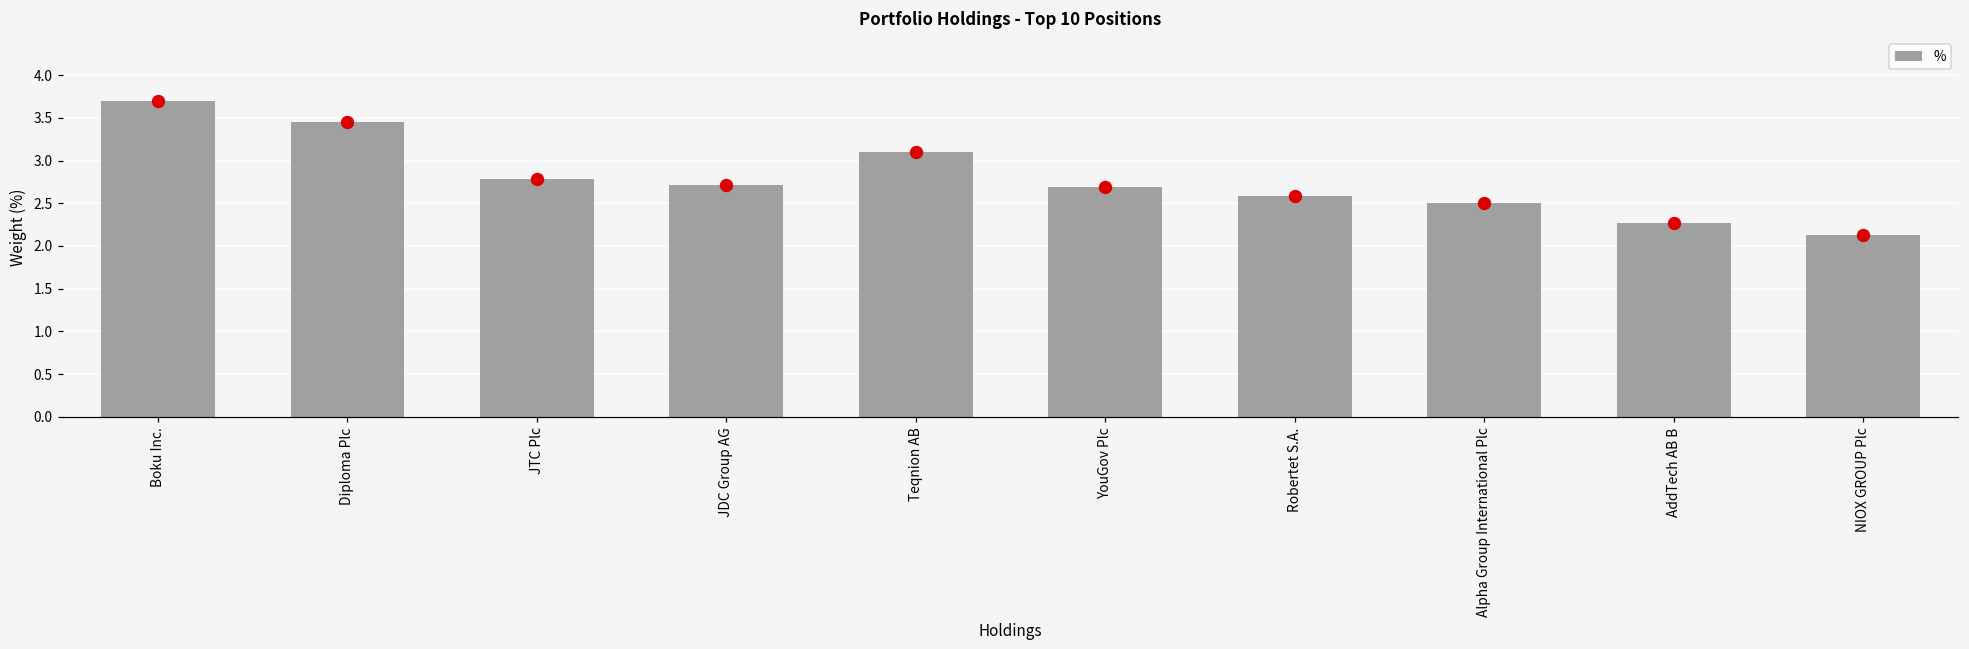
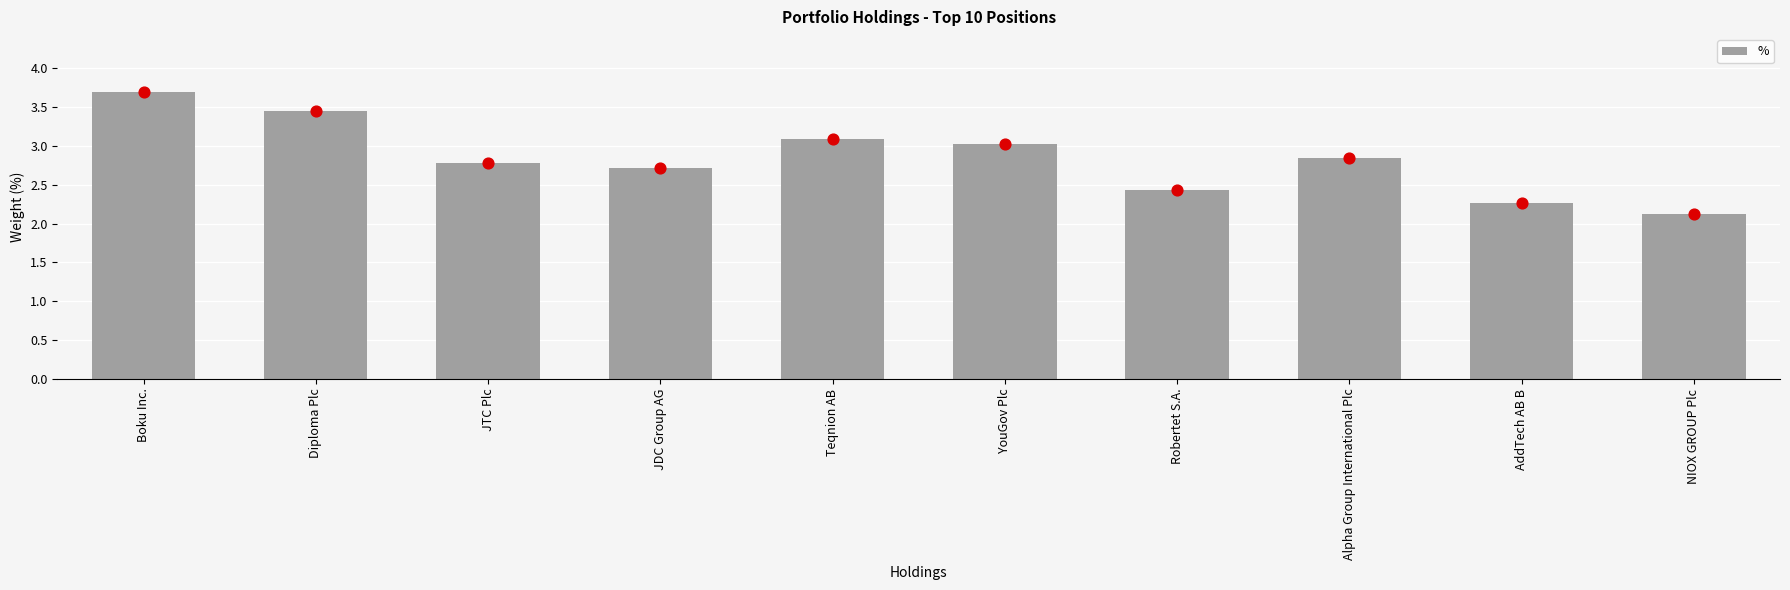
%, YouGov Plc: 2.7 -> 3.0
%, Robertet S.A.: 2.6 -> 2.4
%, Alpha Group International Plc: 2.5 -> 2.8
